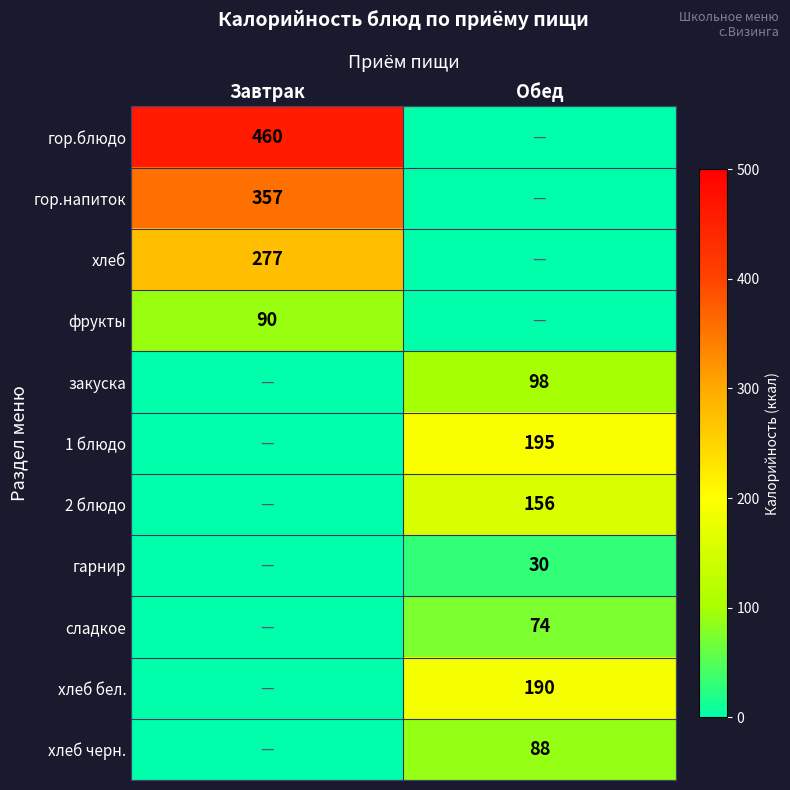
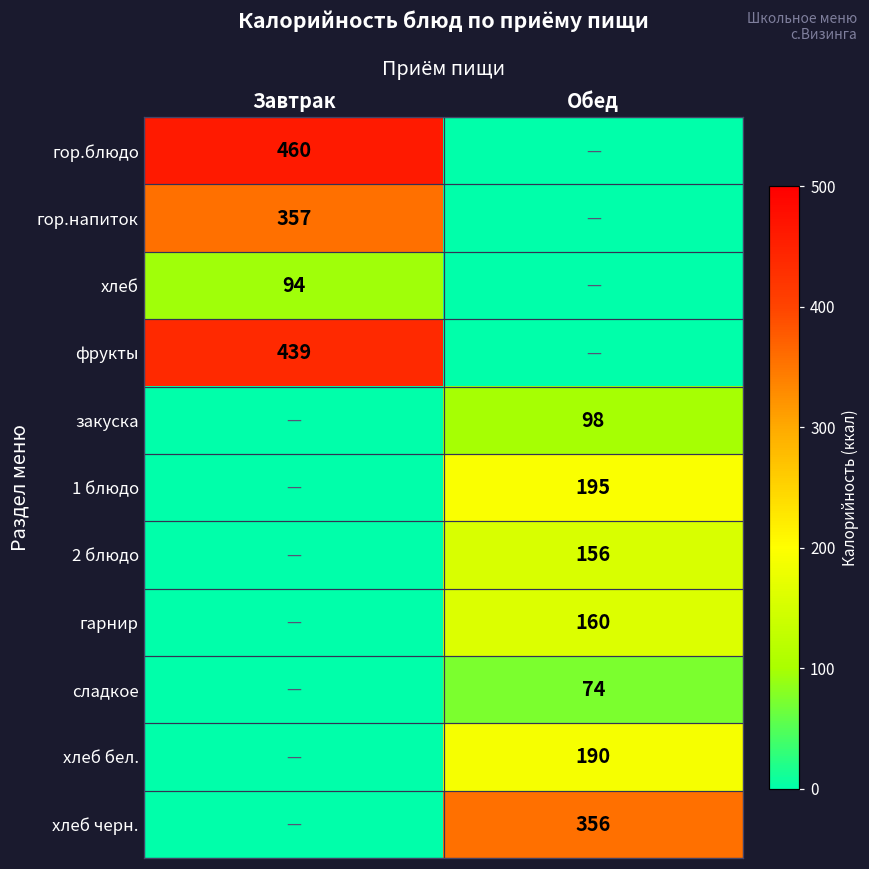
хлеб, Завтрак: 277 -> 94
фрукты, Завтрак: 90 -> 439
гарнир, Обед: 30 -> 160
хлеб черн., Обед: 88 -> 356
